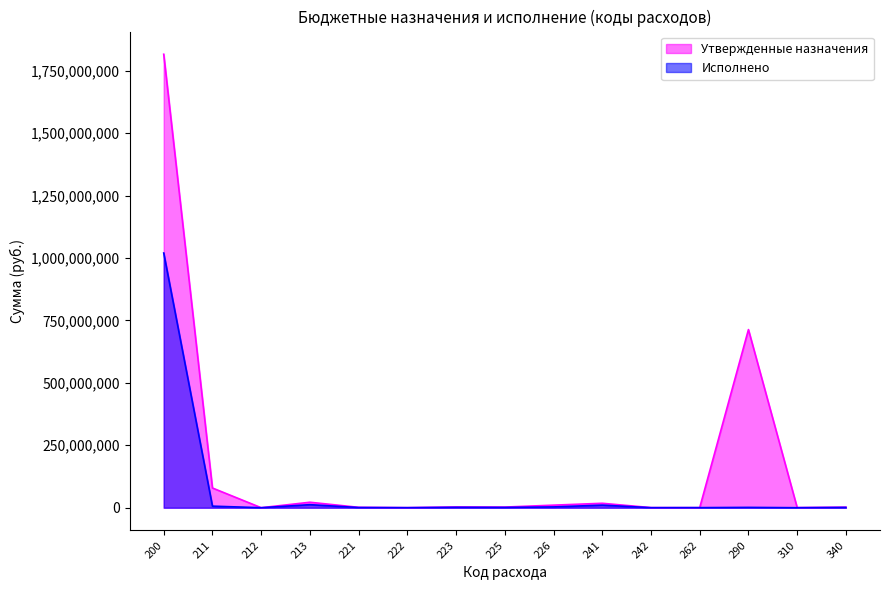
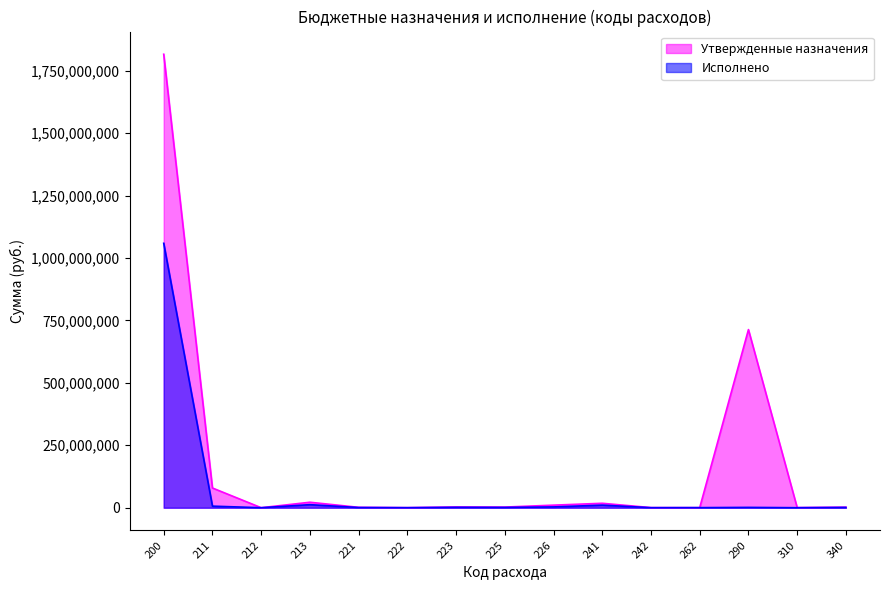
Исполнено, 200: 1,020,000,000 -> 1,060,000,000
